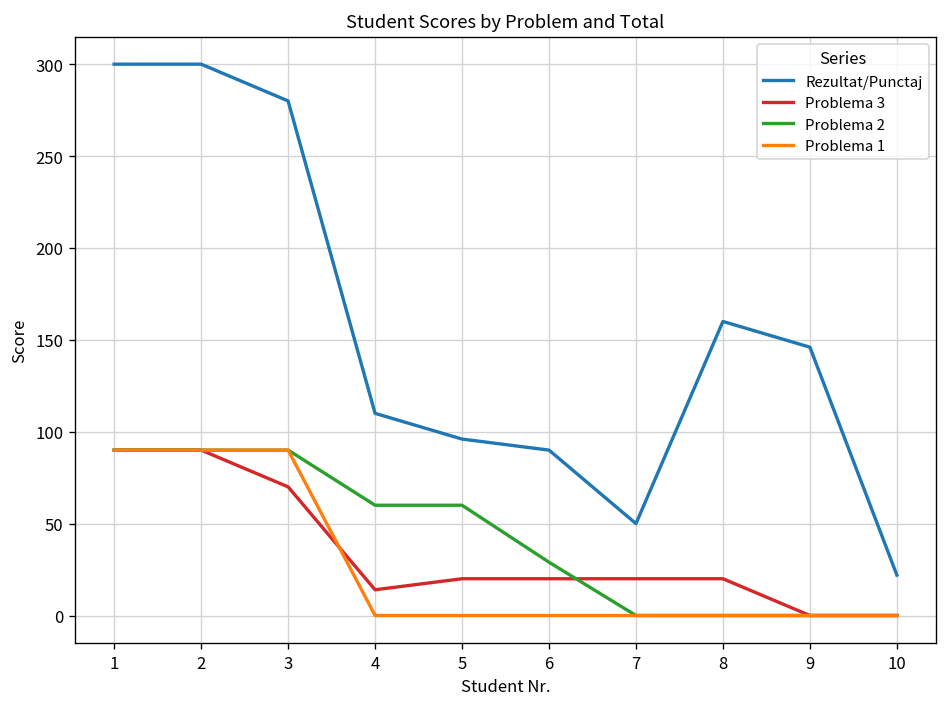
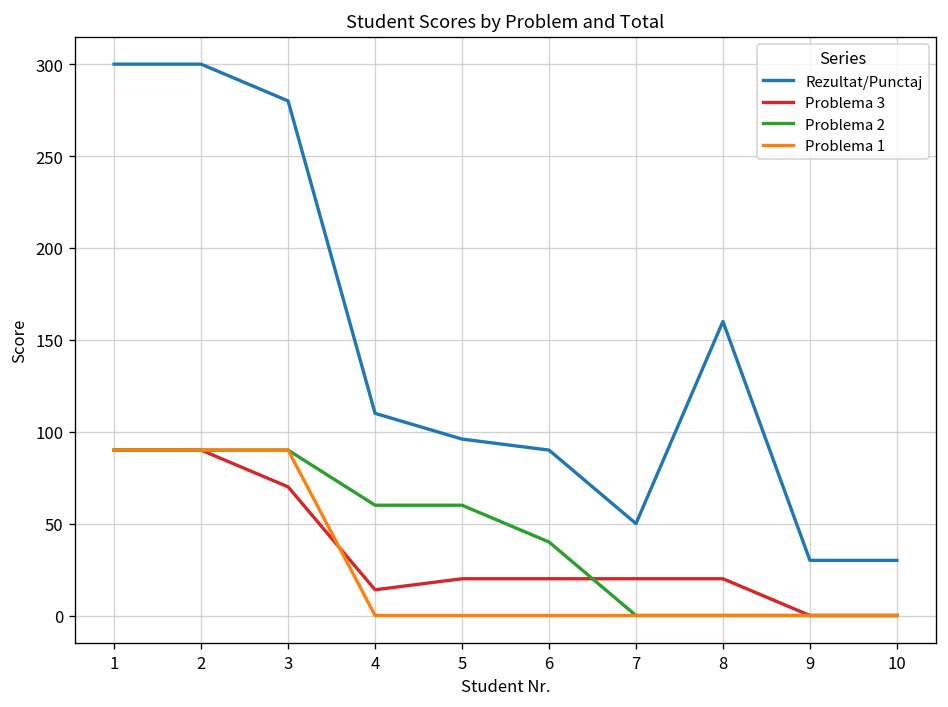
Problema 2, 6: 29 -> 40
Rezultat/Punctaj, 9: 146 -> 30
Rezultat/Punctaj, 10: 22 -> 30
